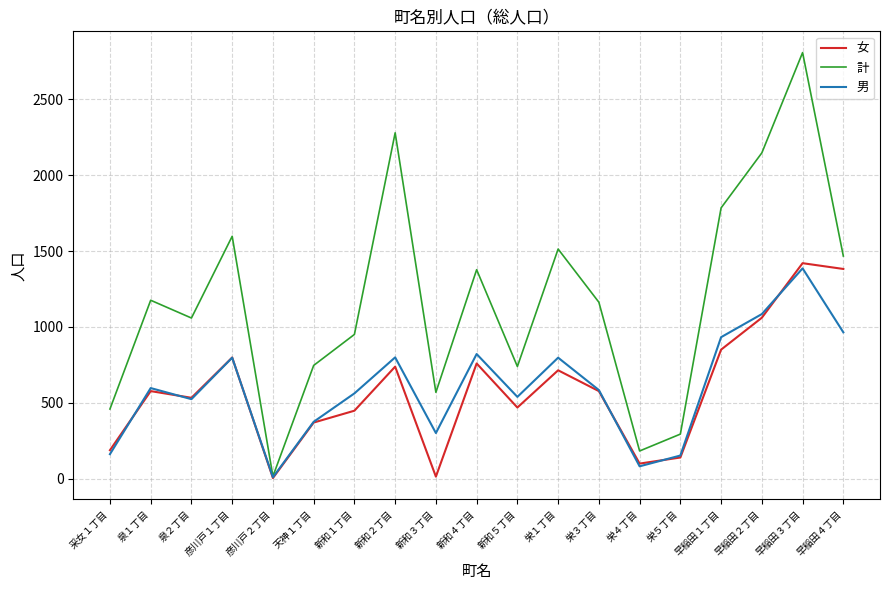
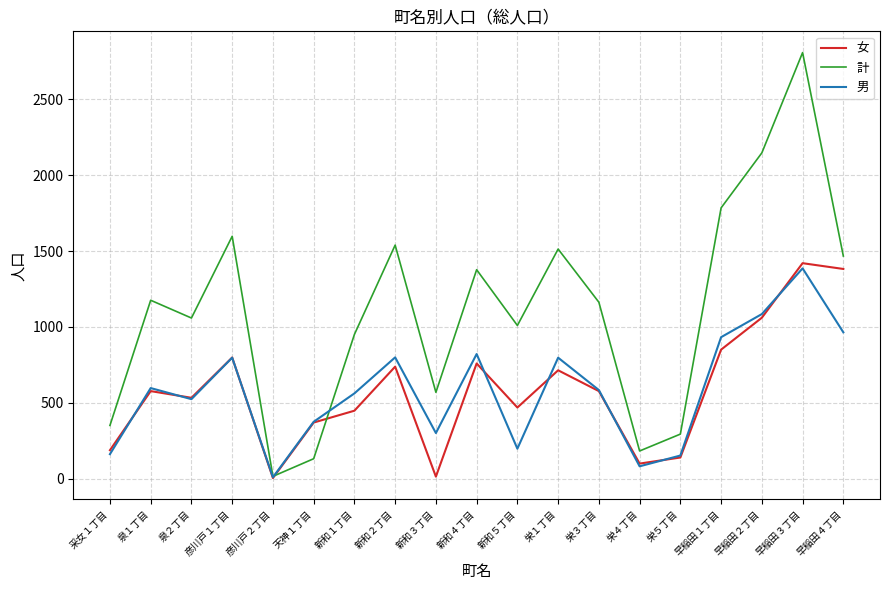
計, 采女１丁目: 460 -> 350
計, 天神１丁目: 750 -> 130
計, 新和２丁目: 2280 -> 1540
計, 新和５丁目: 740 -> 1010
男, 新和５丁目: 540 -> 200
